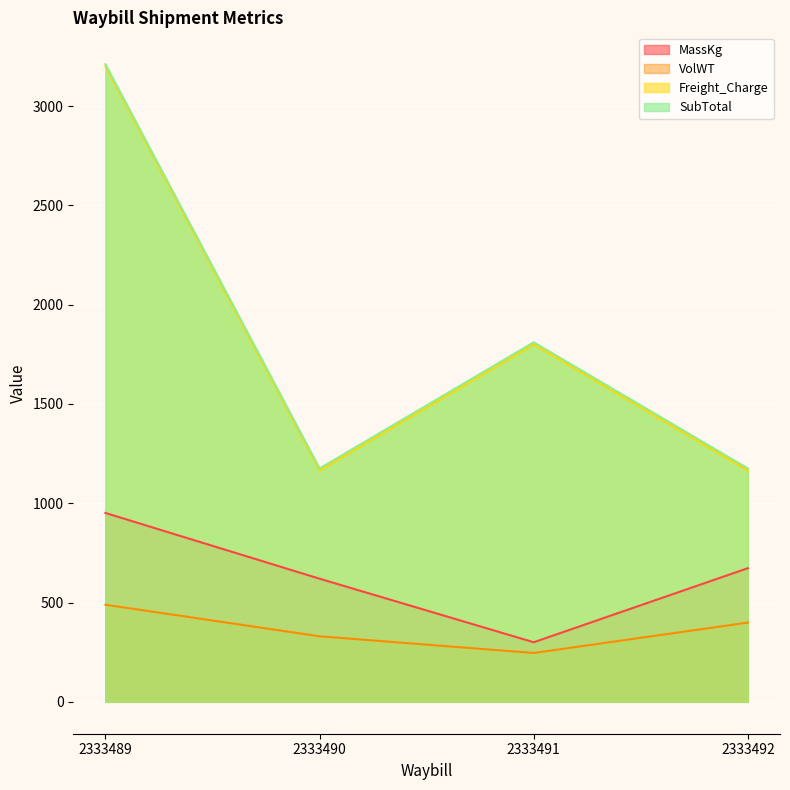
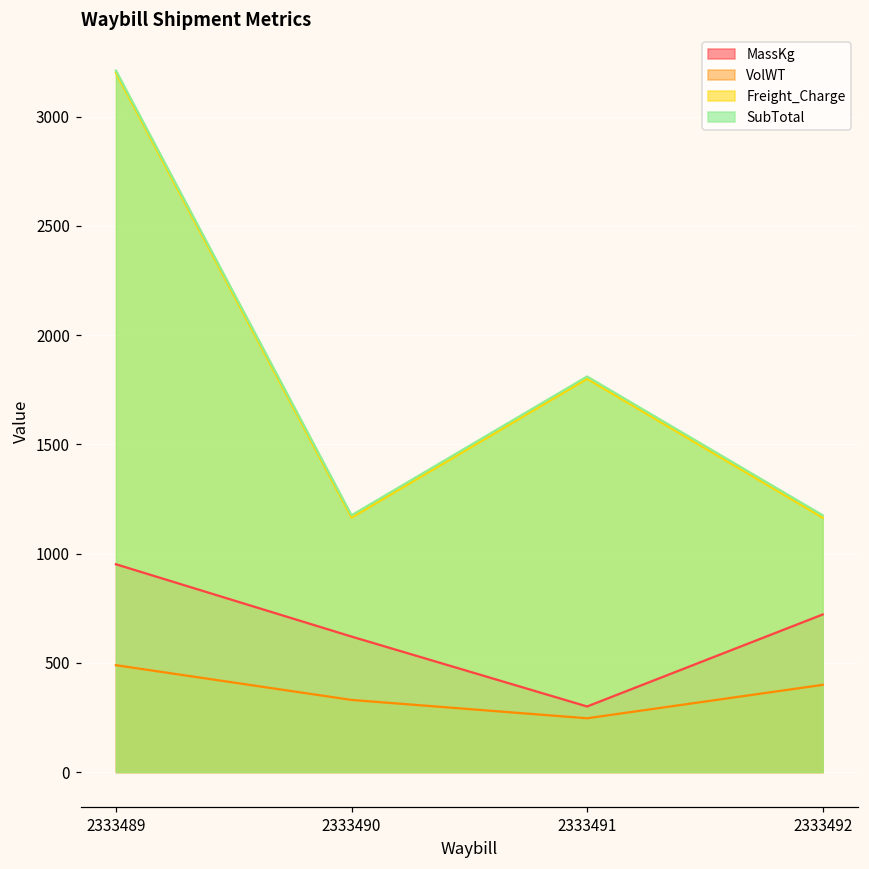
MassKg, 2333492: 670 -> 720
